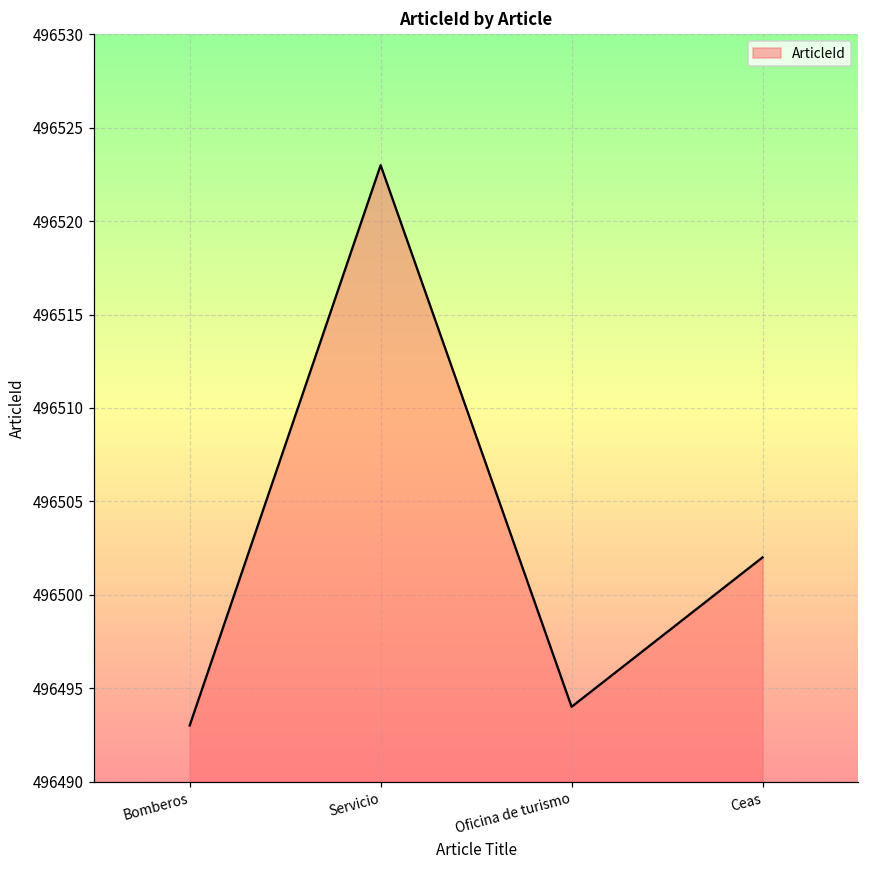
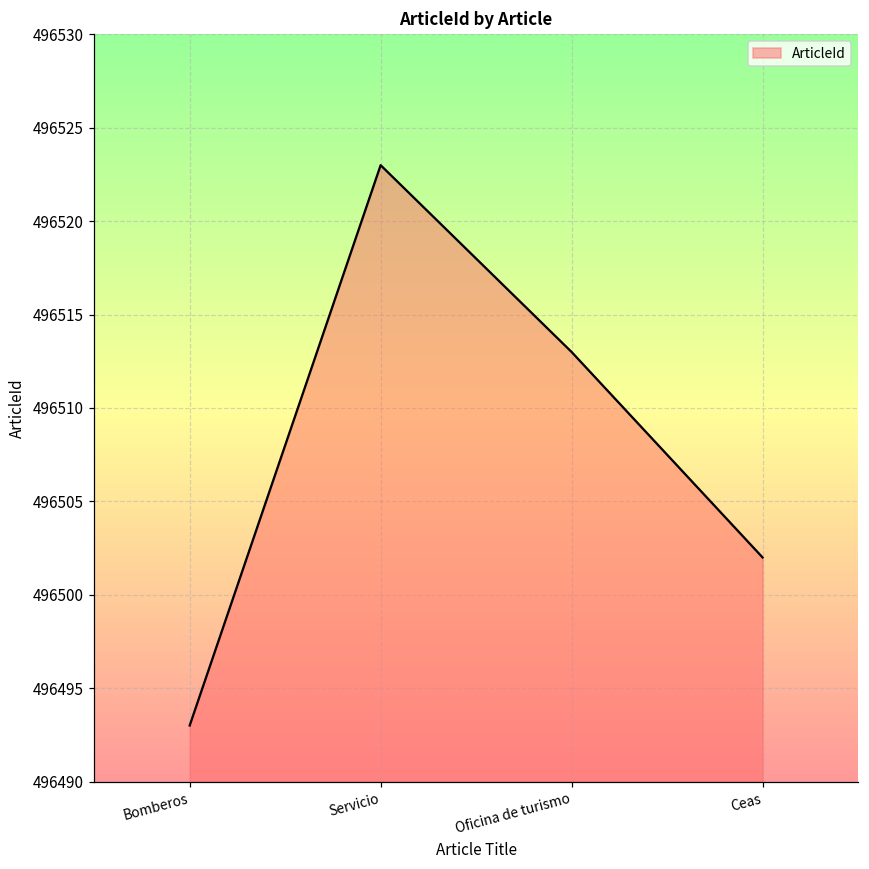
Oficina de turismo: 496494 -> 496513
